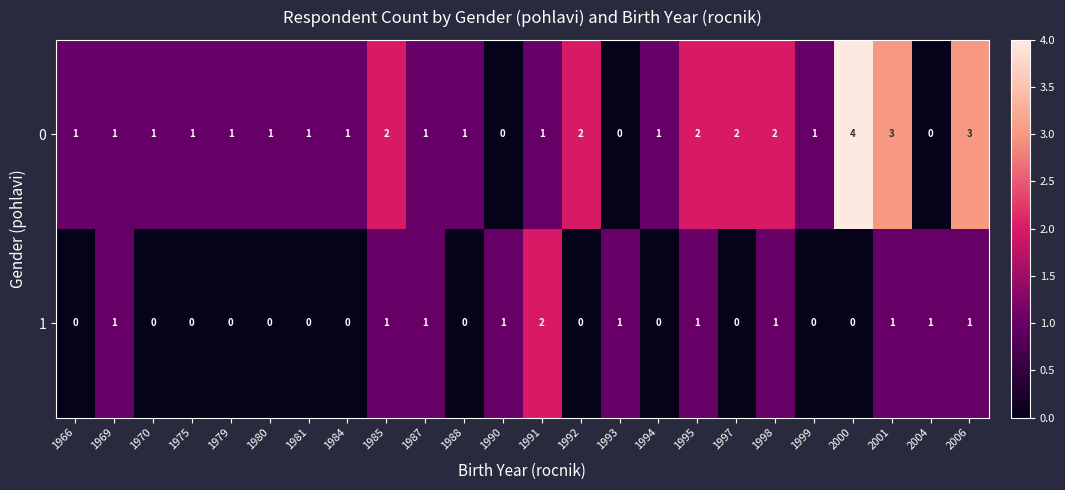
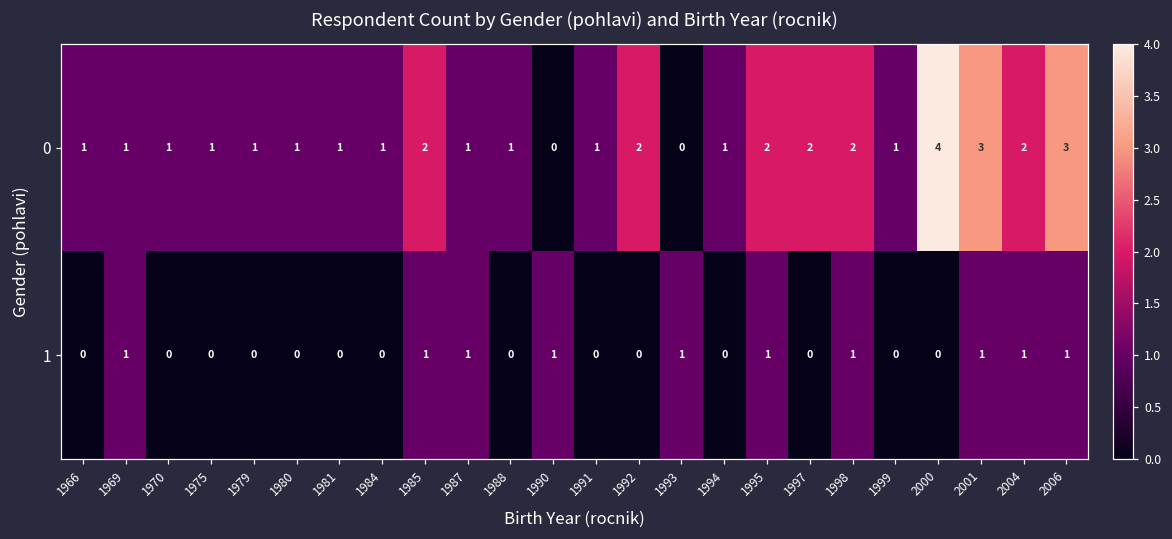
0, 2004: 0 -> 2
1, 1991: 2 -> 0
